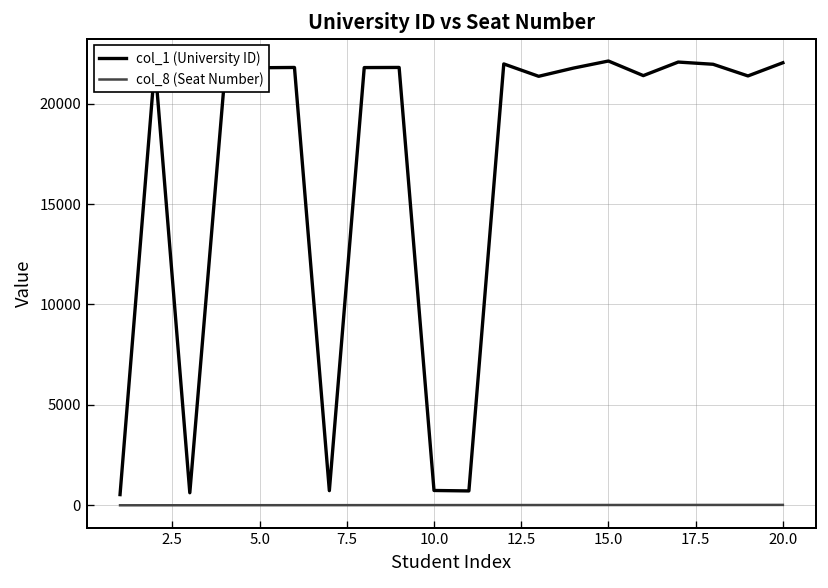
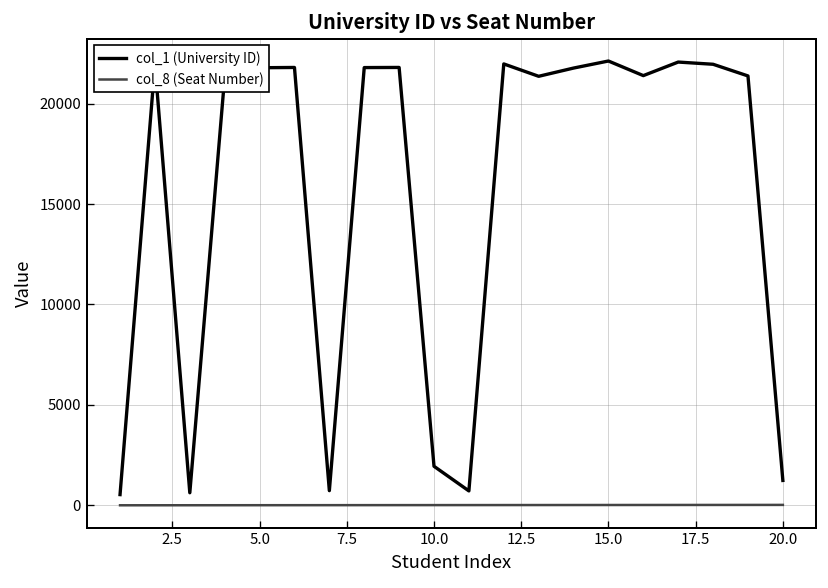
col_1 (University ID), 10.0: 700 -> 1900
col_1 (University ID), 20.0: 22000 -> 1200
